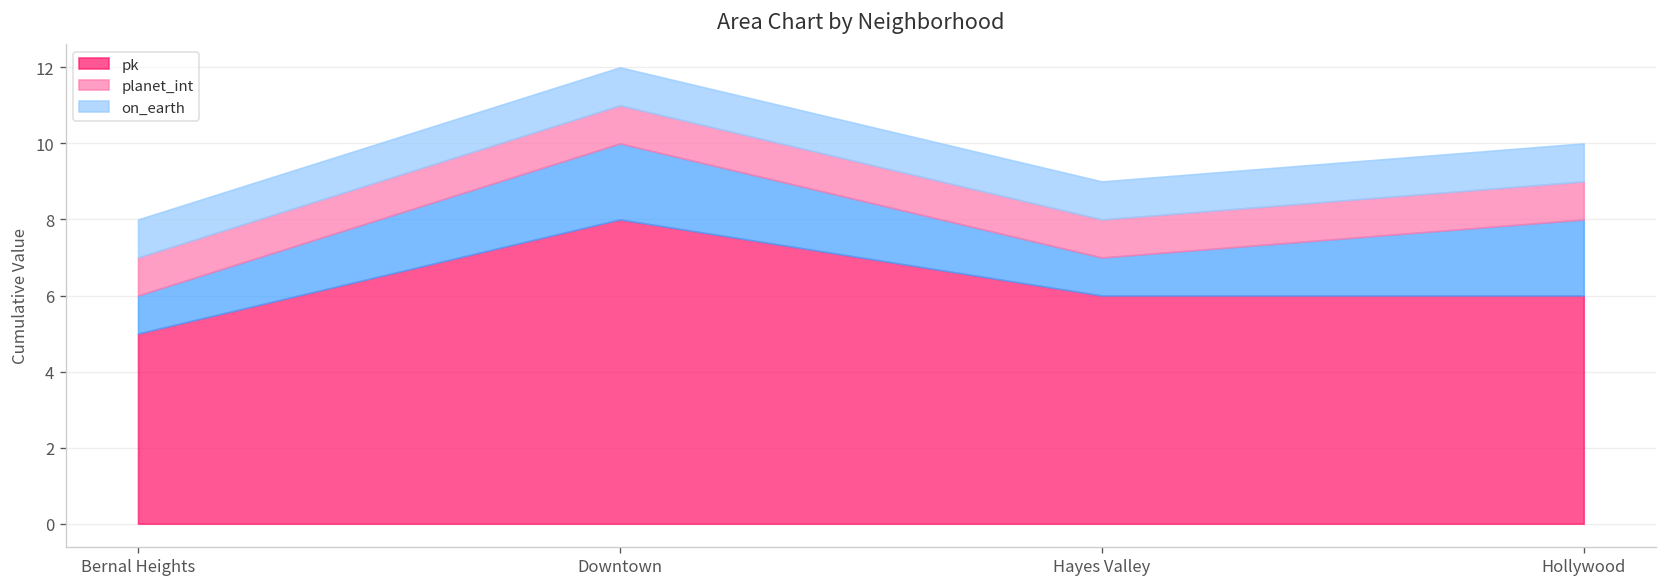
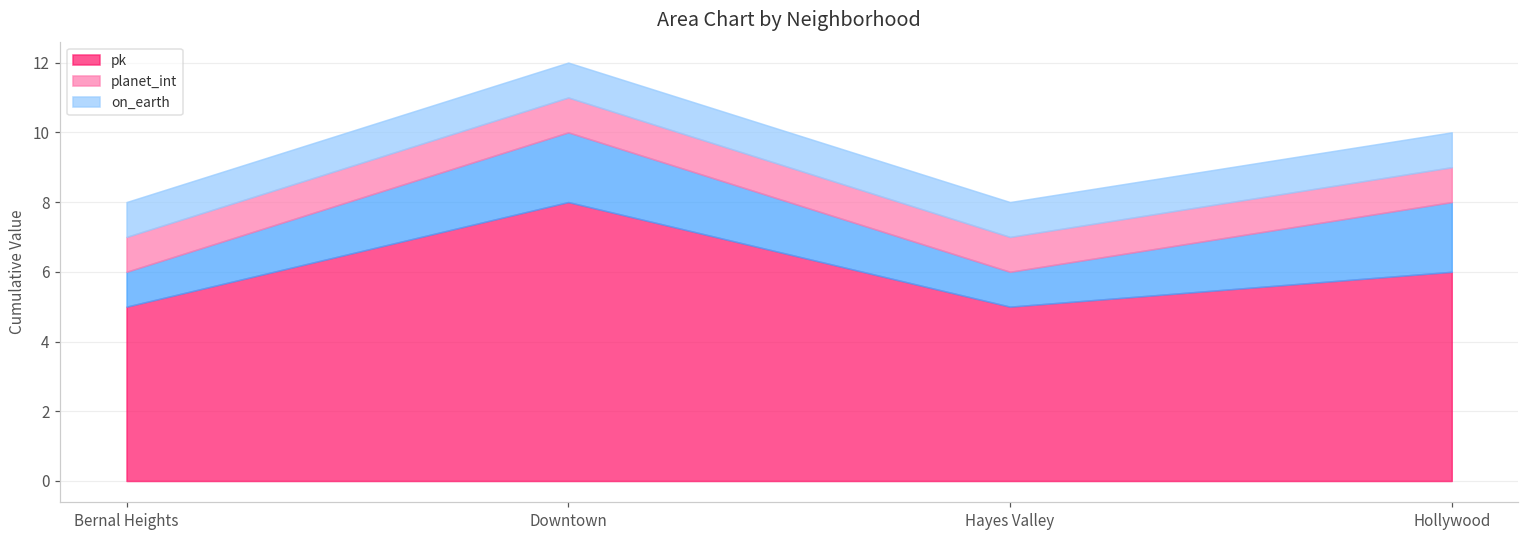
pk, Hayes Valley: 6 -> 5
